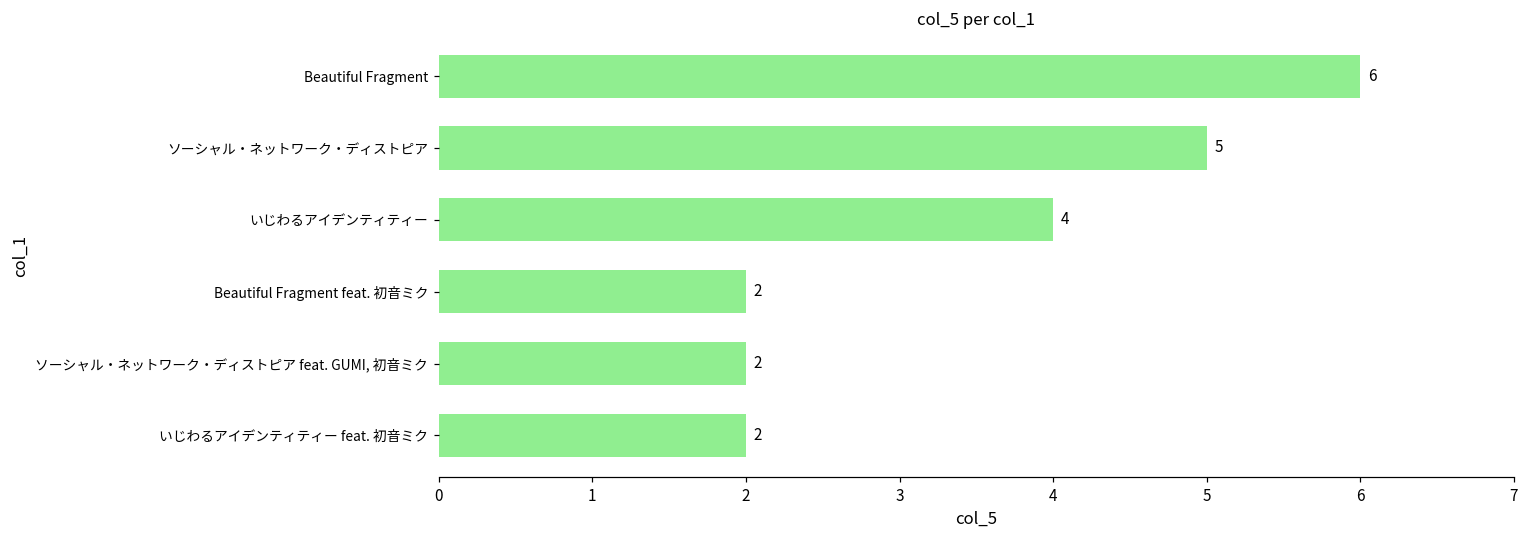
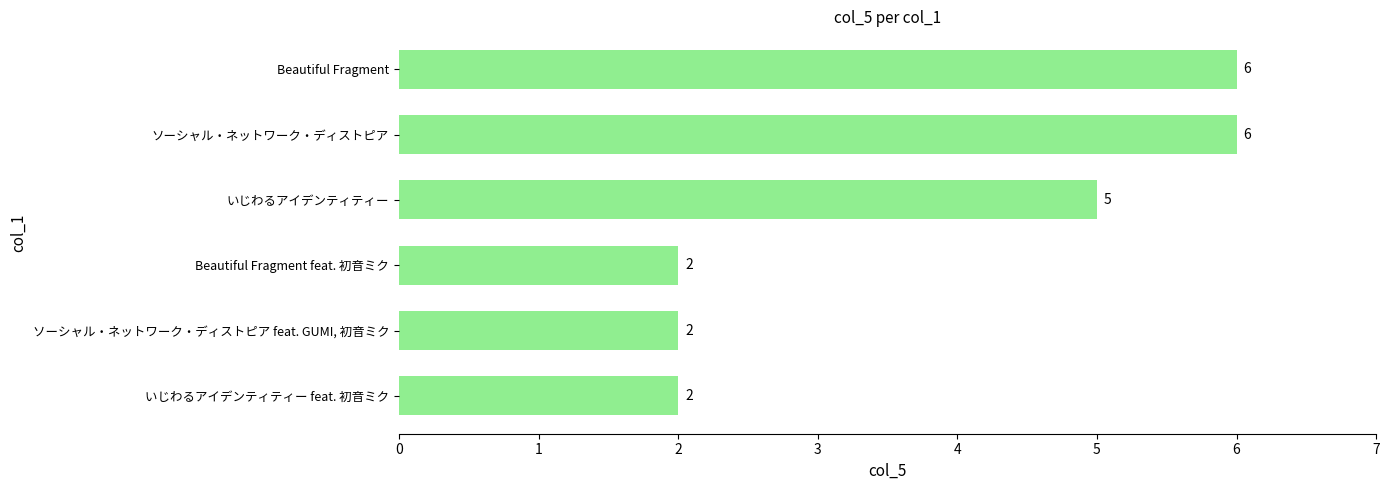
ソーシャル・ネットワーク・ディストピア: 5 -> 6
いじわるアイデンティティー: 4 -> 5
